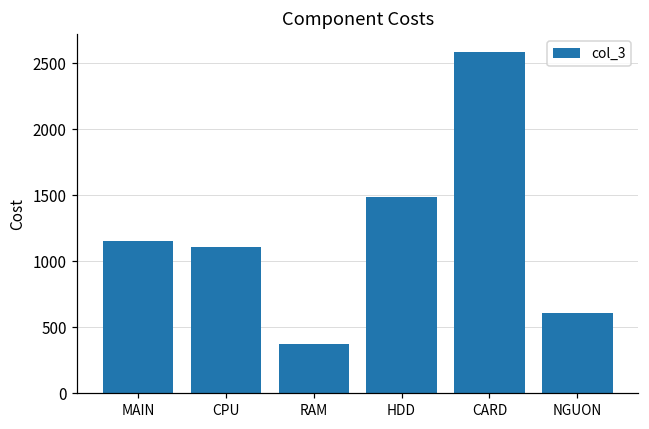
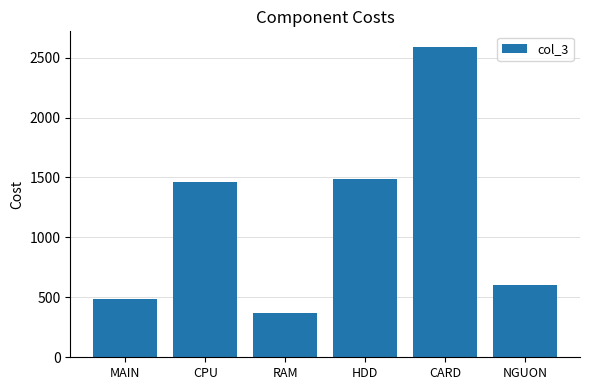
MAIN: 1150 -> 490
CPU: 1100 -> 1470
